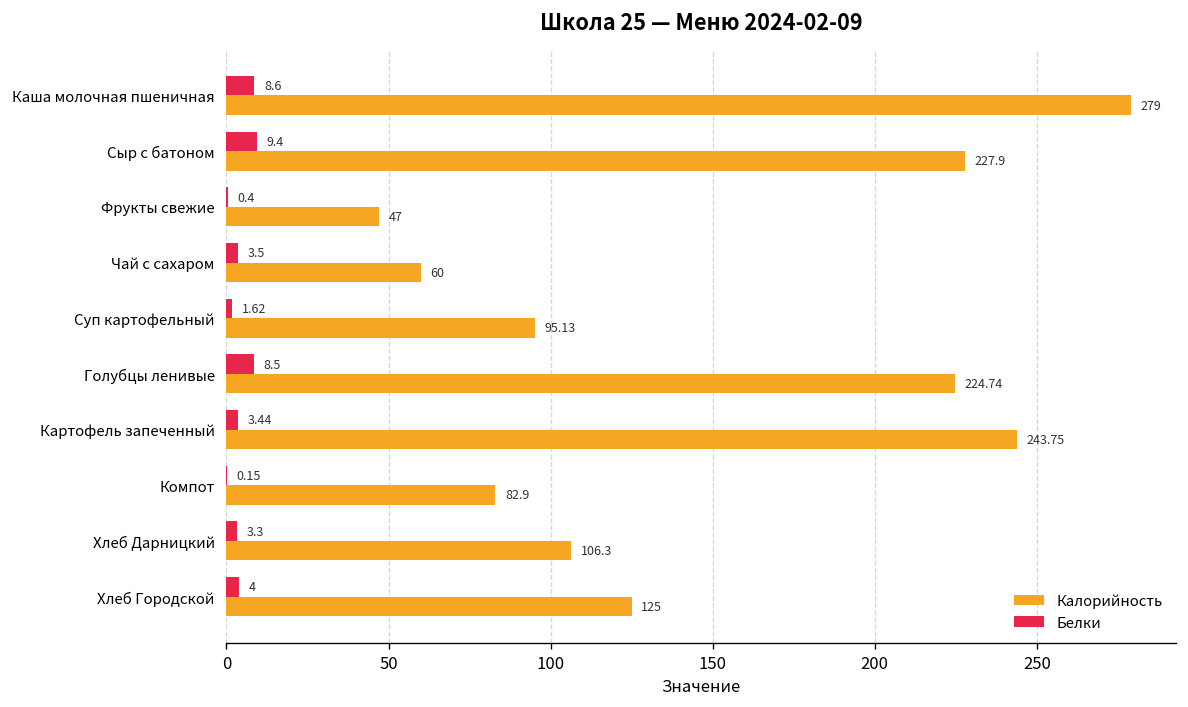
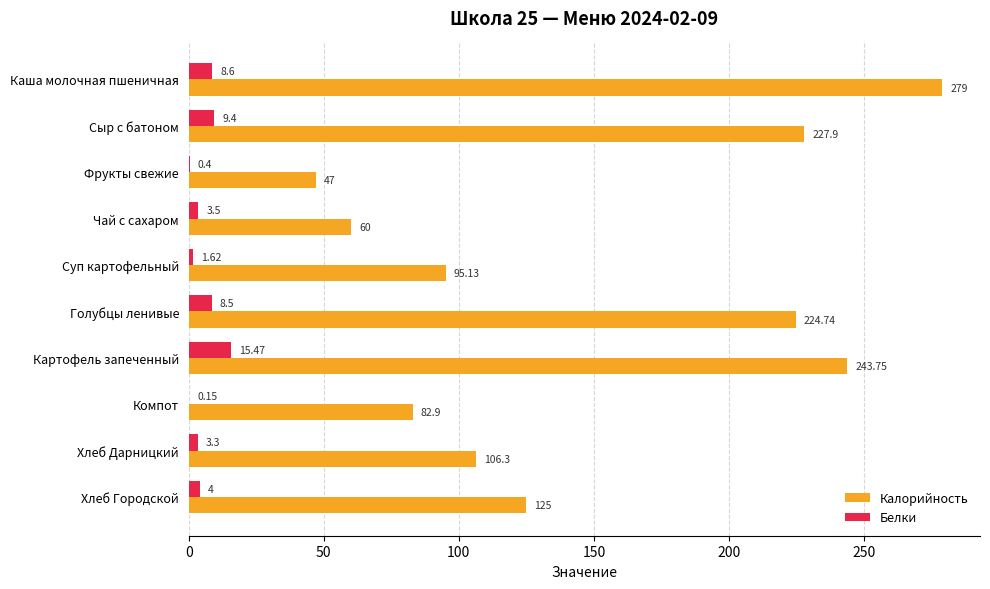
Белки, Картофель запеченный: 3.44 -> 15.47
